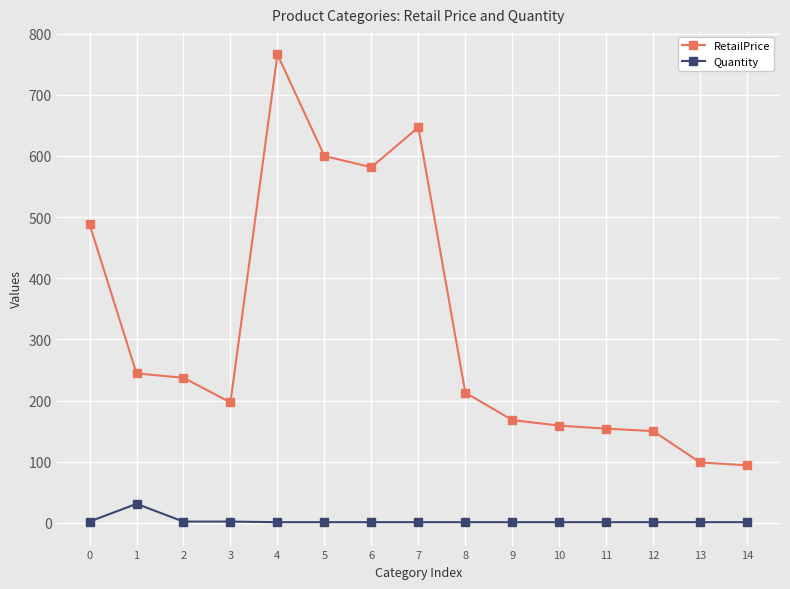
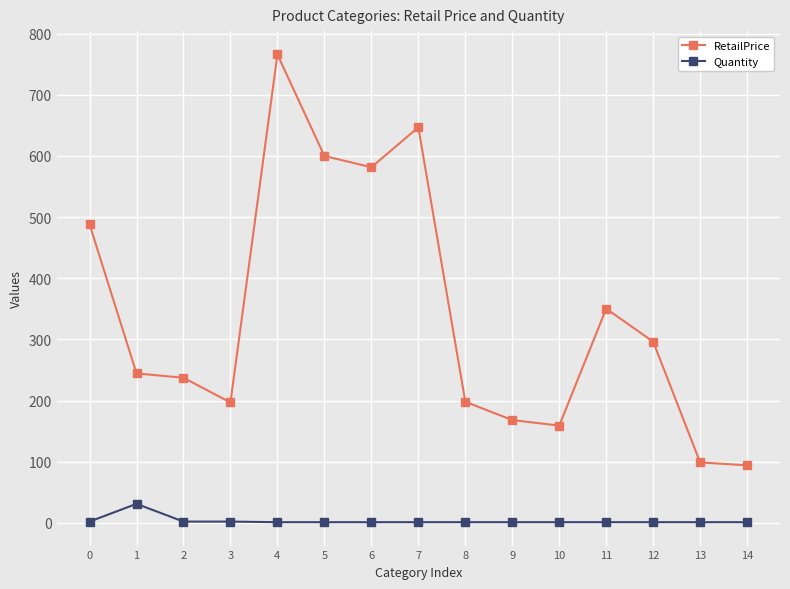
RetailPrice, 8: 210 -> 200
RetailPrice, 11: 150 -> 350
RetailPrice, 12: 150 -> 300
